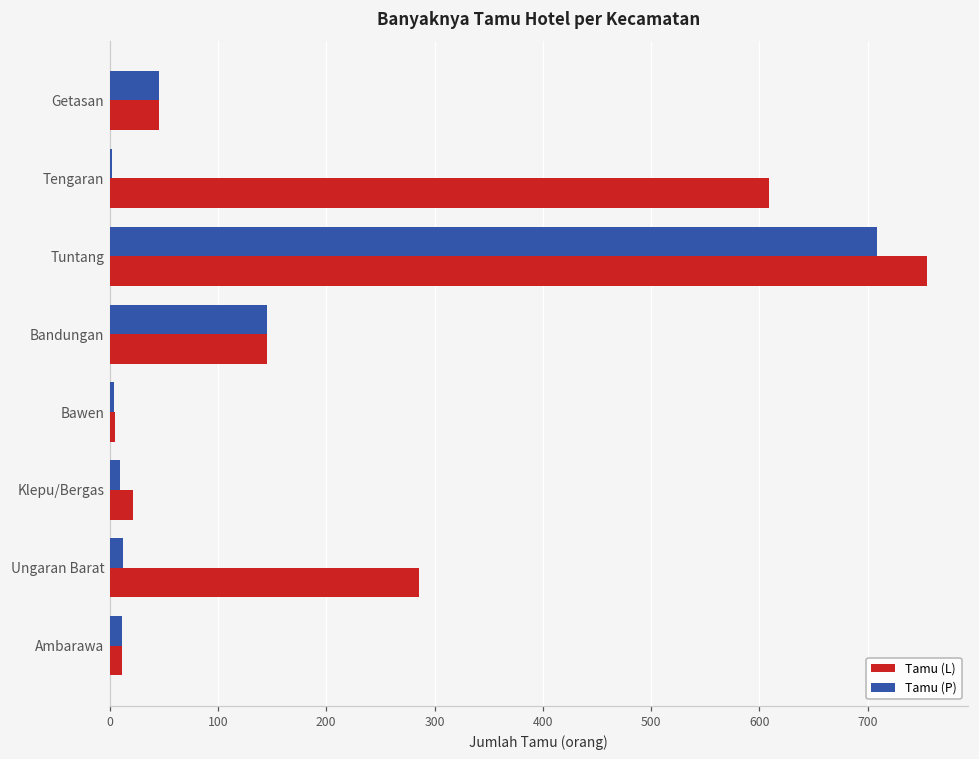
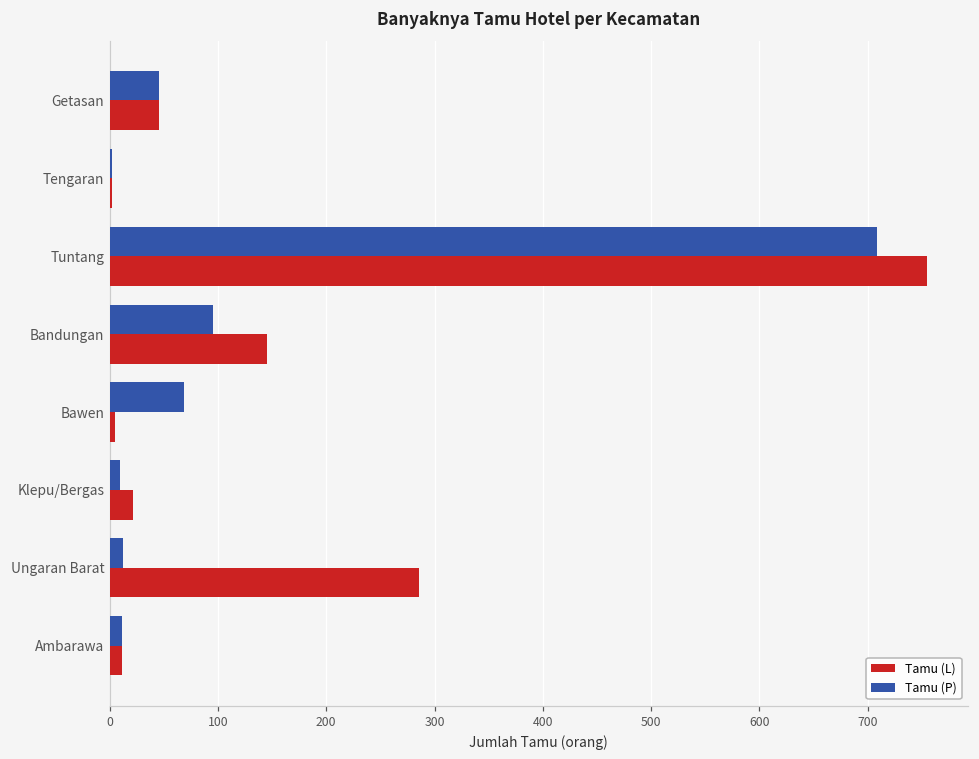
Tamu (L), Tengaran: 610 -> 0
Tamu (P), Bandungan: 150 -> 100
Tamu (P), Bawen: 0 -> 70
